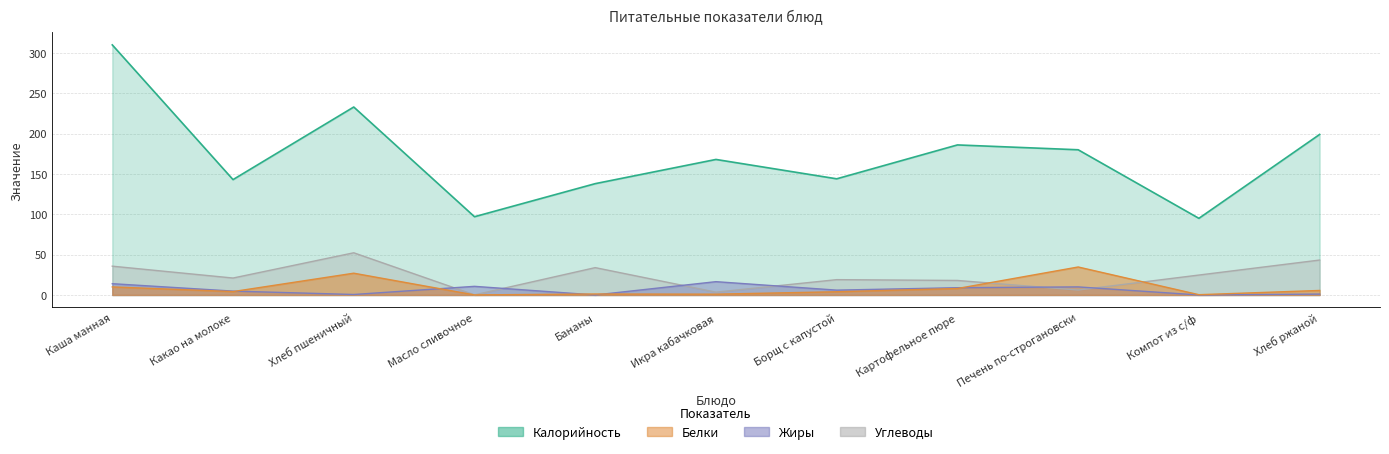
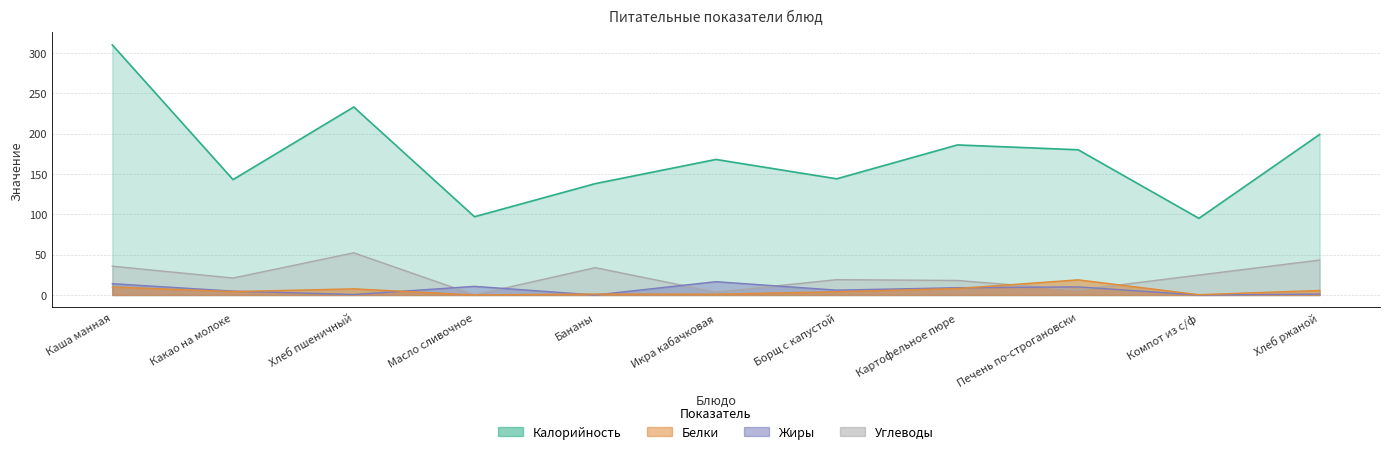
Белки, Хлеб пшеничный: 30 -> 10
Белки, Печень по-строгановски: 30 -> 20
